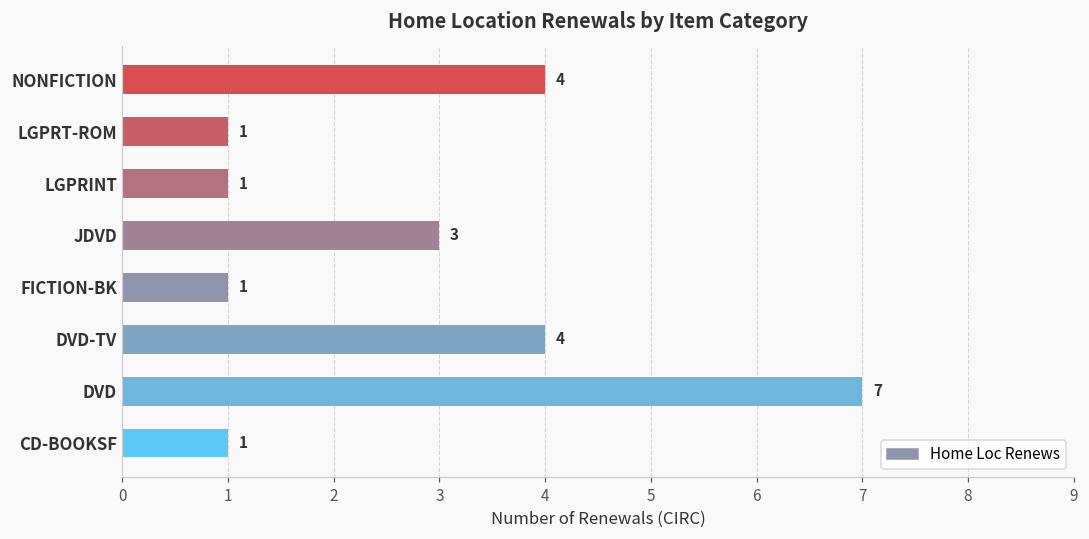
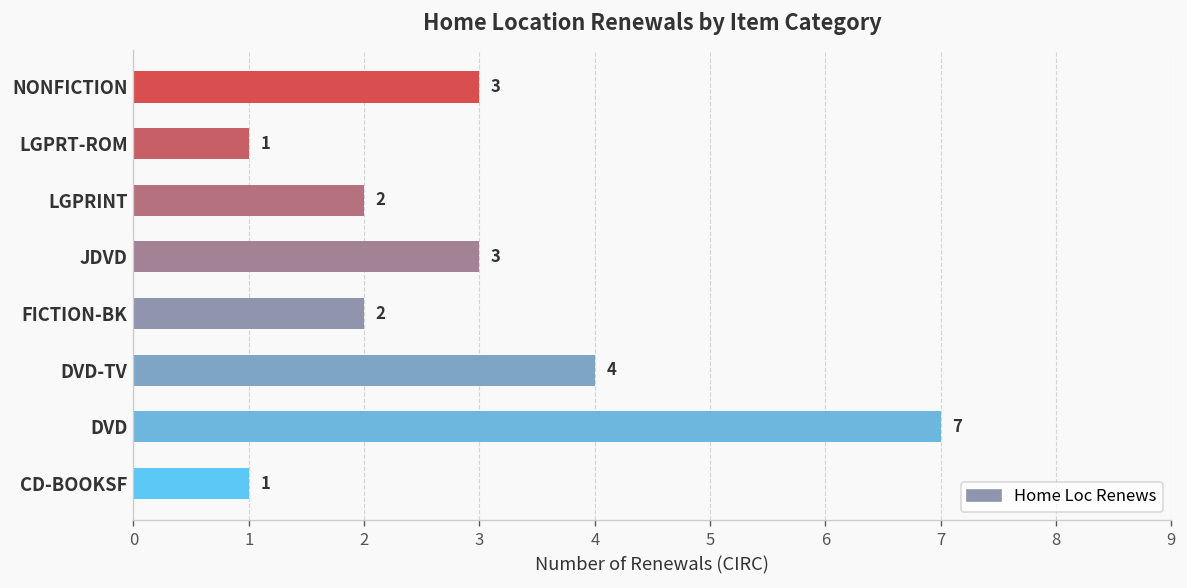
NONFICTION: 4 -> 3
LGPRINT: 1 -> 2
FICTION-BK: 1 -> 2
